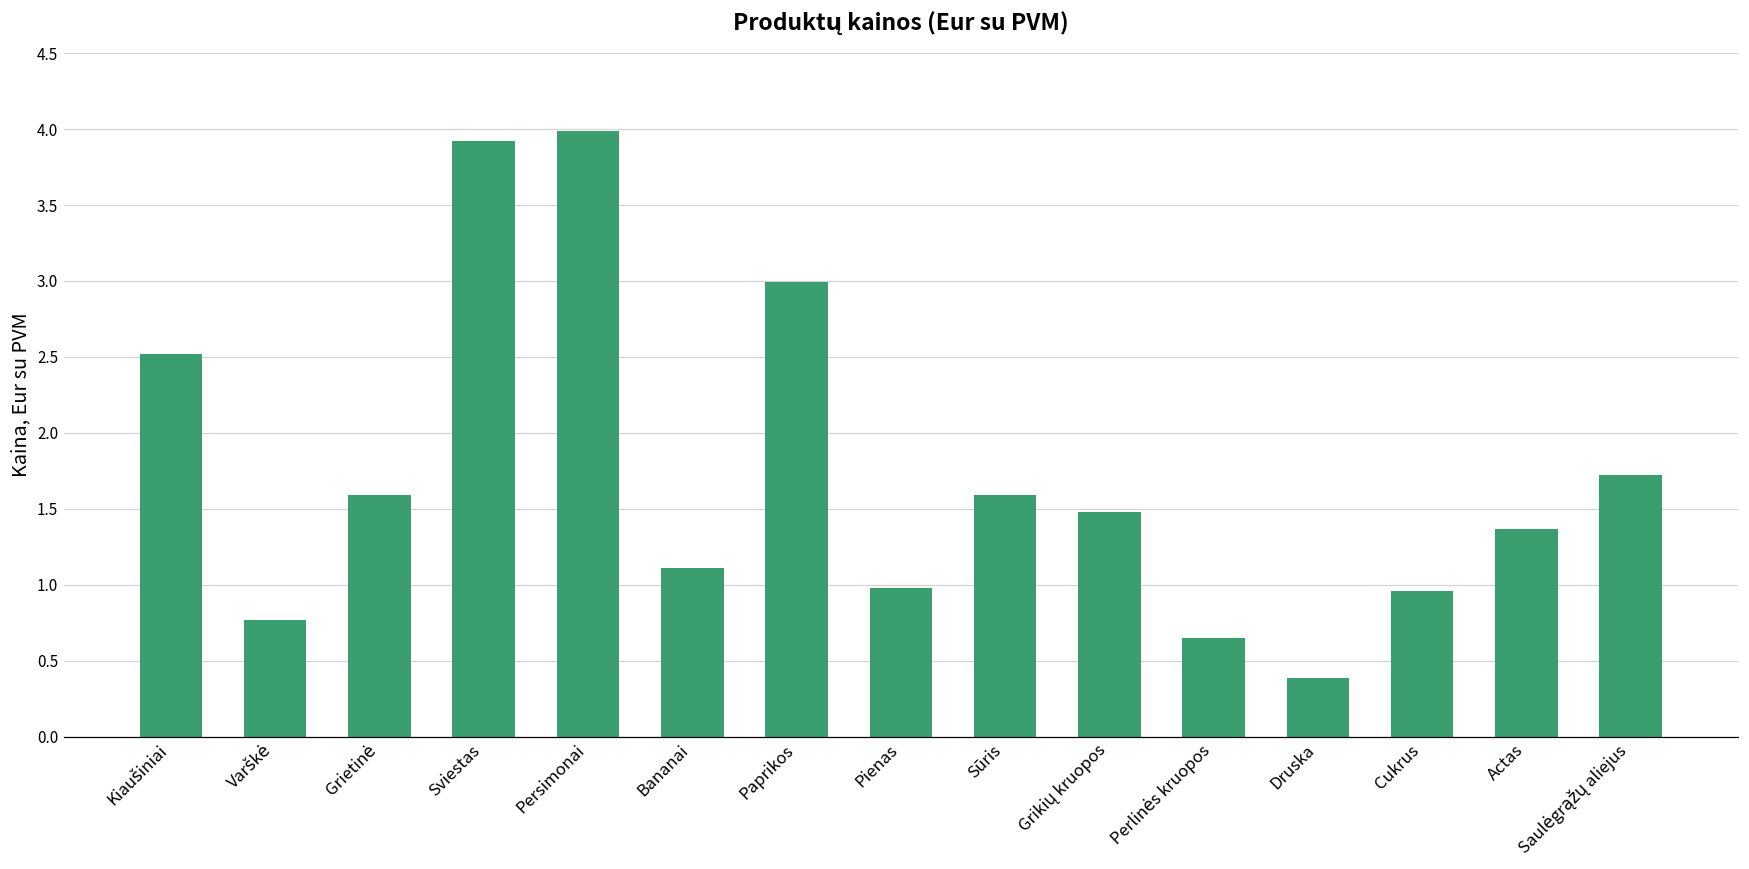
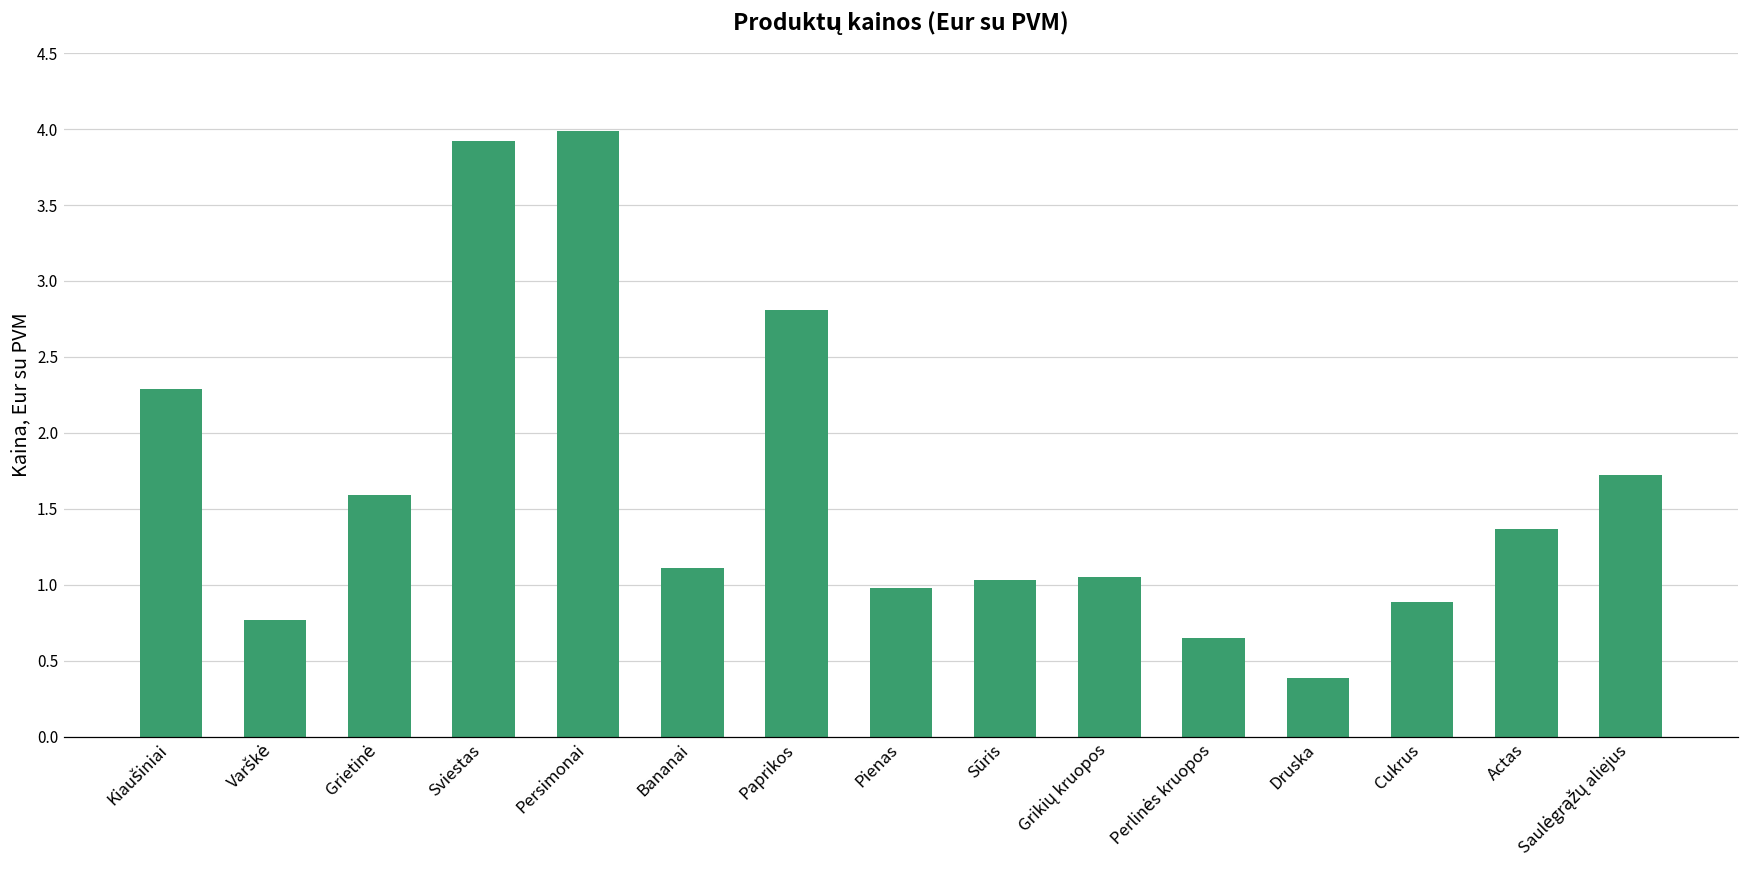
Kiaušiniai: 2.52 -> 2.29
Paprikos: 2.99 -> 2.81
Sūris: 1.59 -> 1.03
Grikių kruopos: 1.48 -> 1.05
Cukrus: 0.96 -> 0.89
